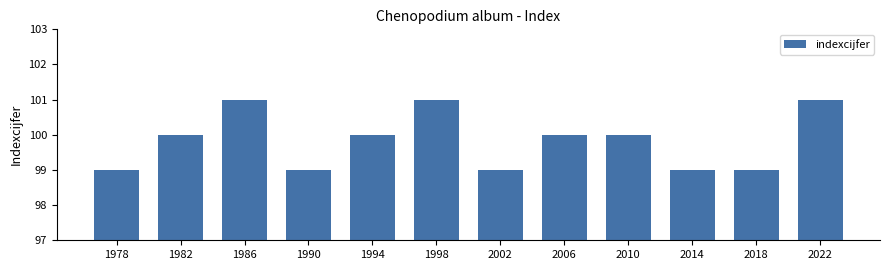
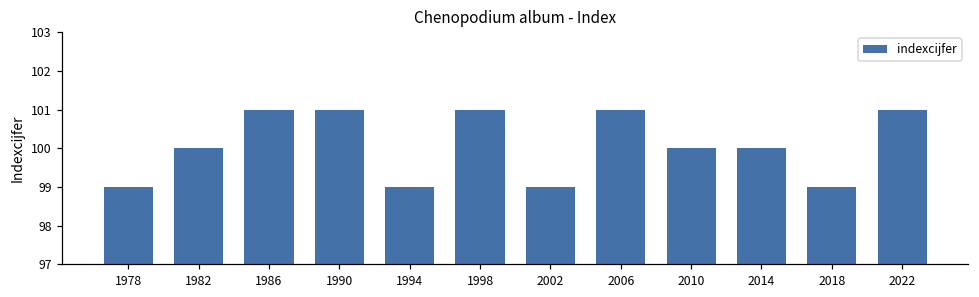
1990: 99 -> 101
1994: 100 -> 99
2006: 100 -> 101
2014: 99 -> 100
